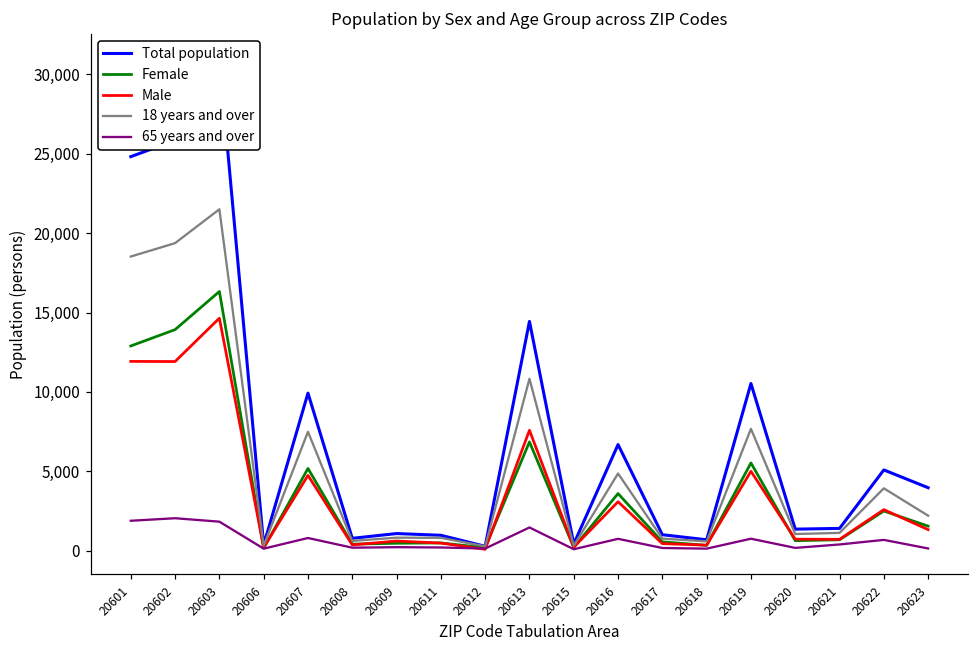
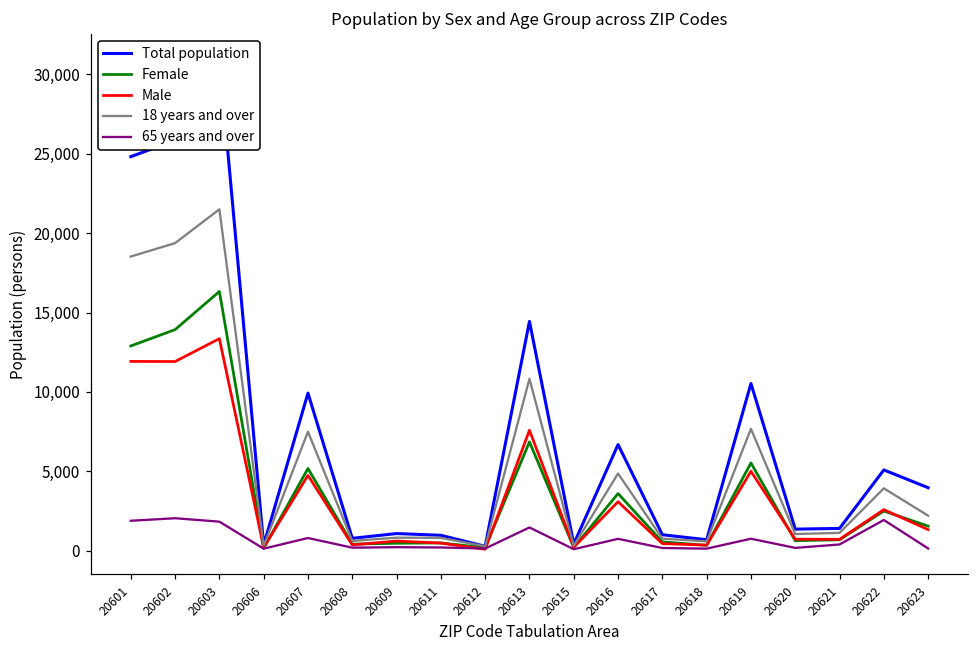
Male, 20603: 14,600 -> 13,400
65 years and over, 20622: 700 -> 1,900
